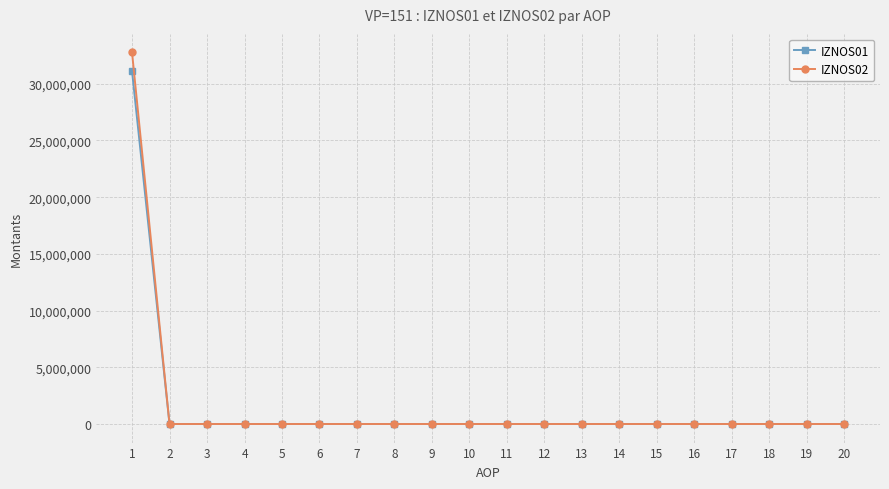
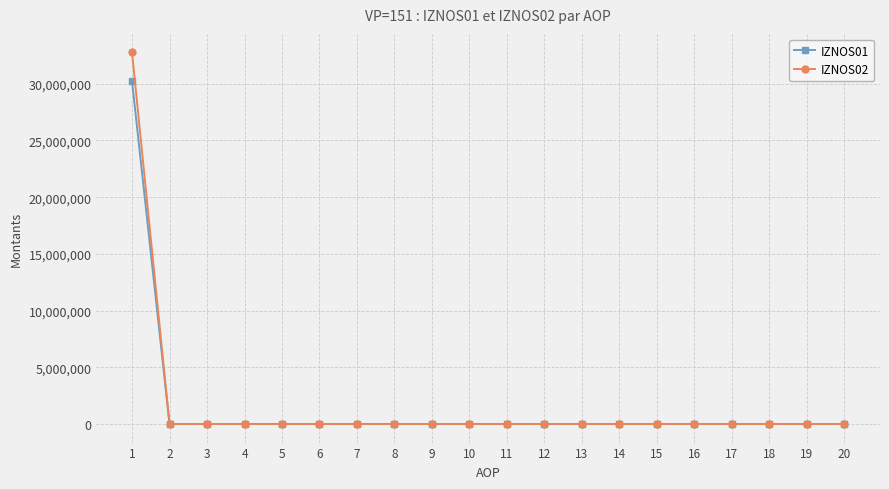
IZNOS01, 1: 31,100,000 -> 30,200,000
